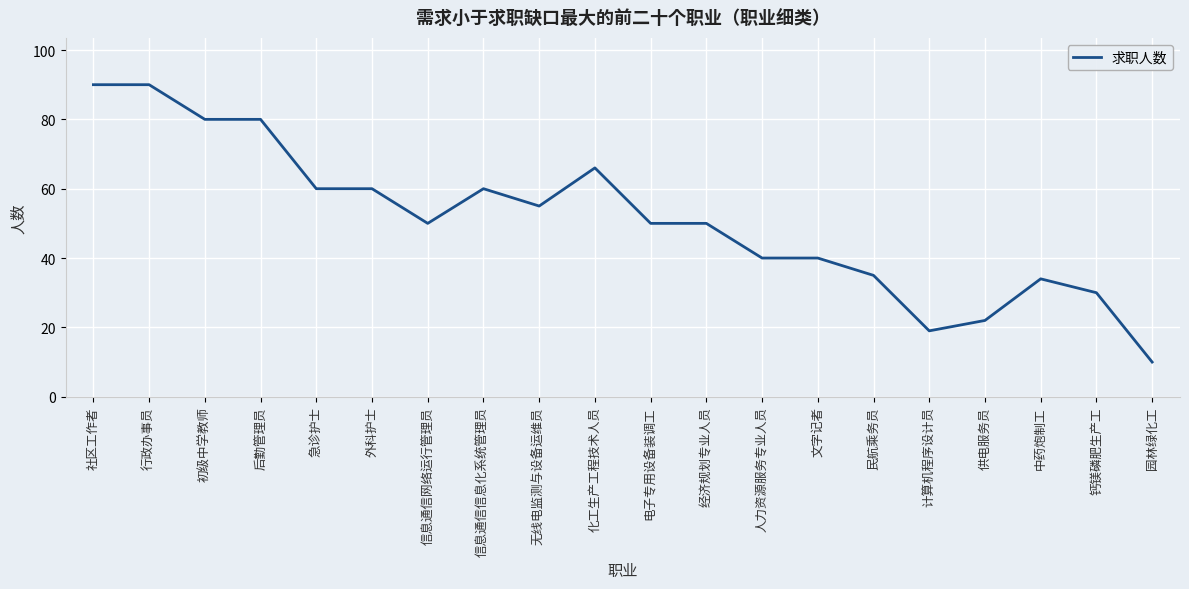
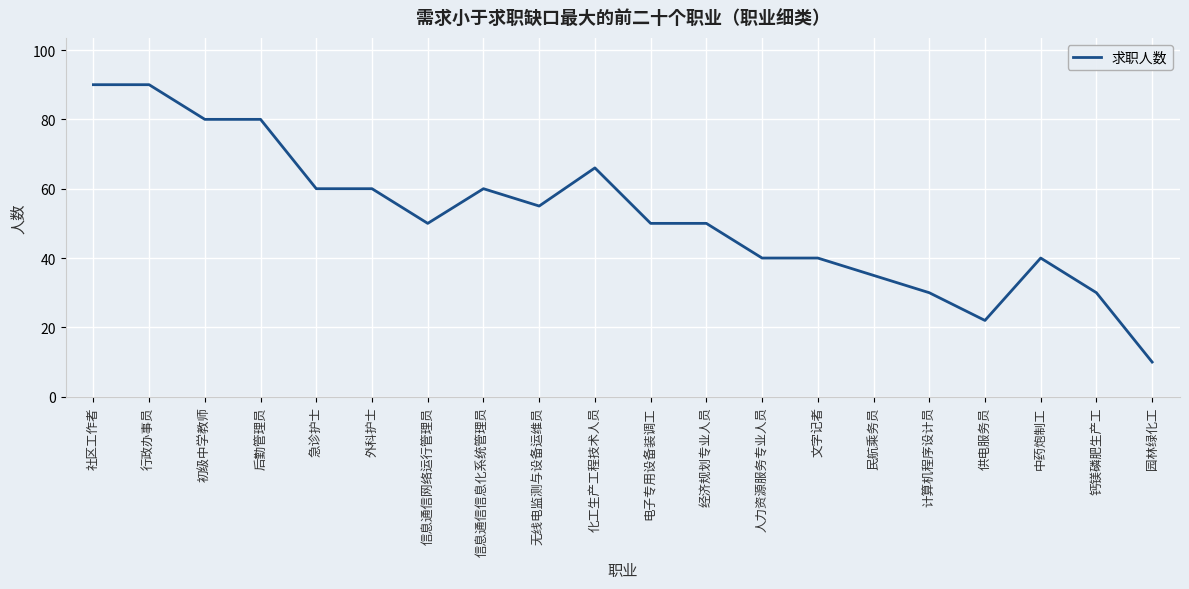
计算机程序设计员: 19 -> 30
中药炮制工: 34 -> 40
